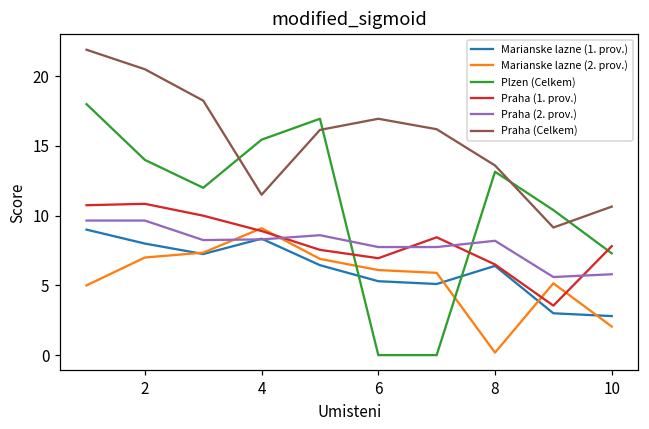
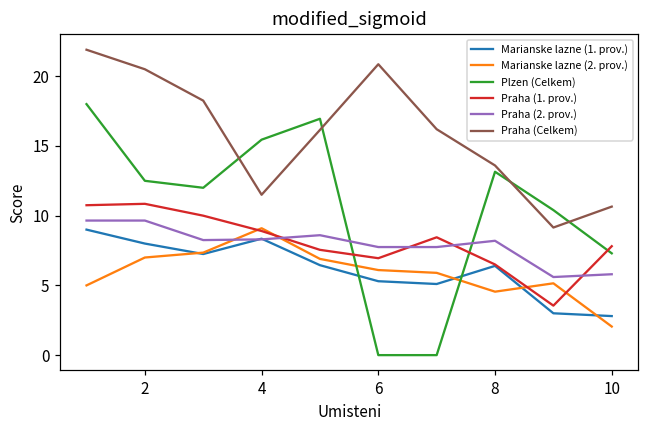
Plzen (Celkem), 2: 14.0 -> 12.5
Praha (Celkem), 6: 17.0 -> 20.9
Marianske lazne (2. prov.), 8: 0.2 -> 4.6
